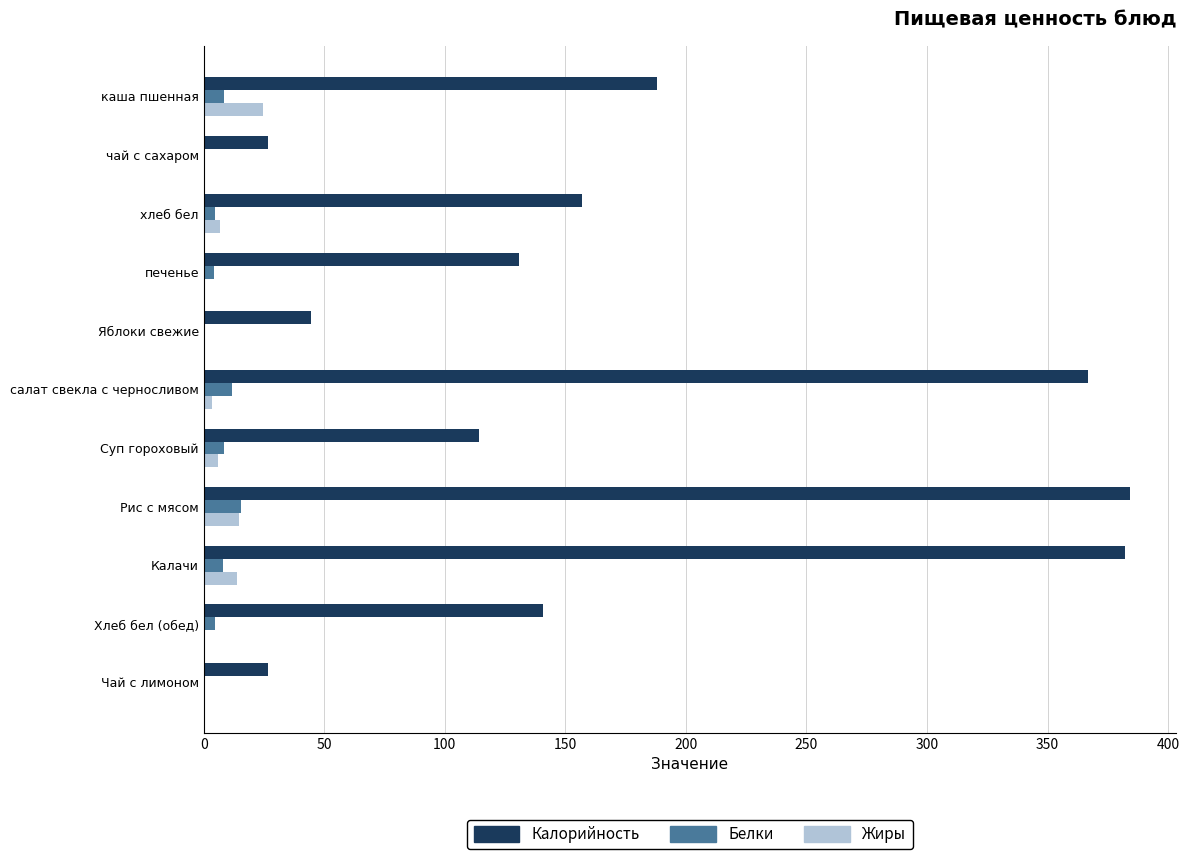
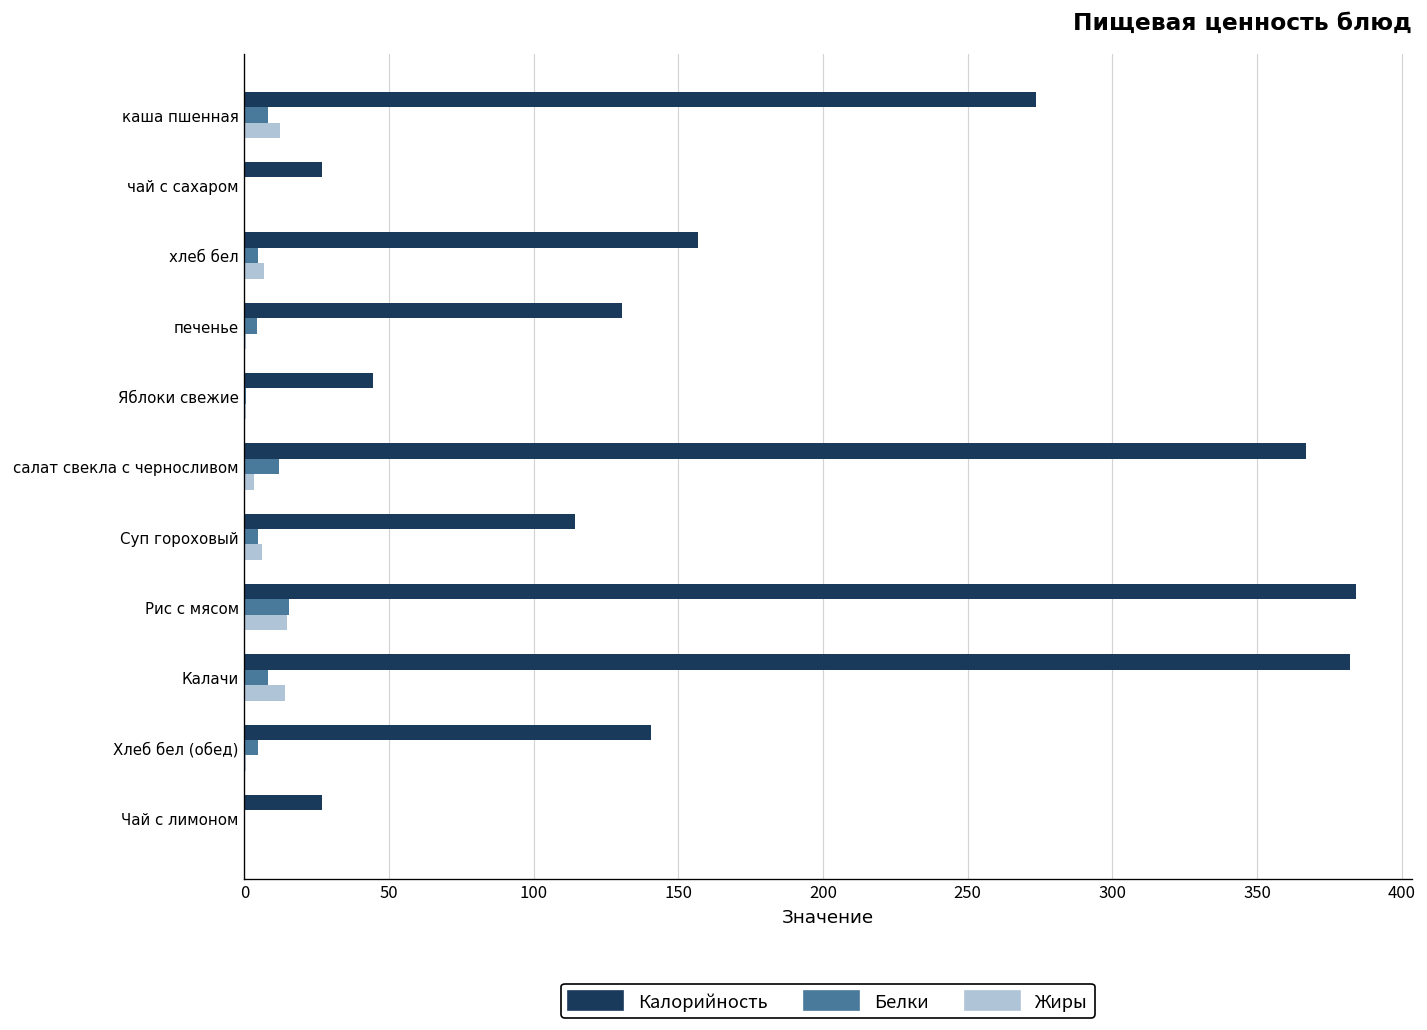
Калорийность, каша пшенная: 188 -> 274
Жиры, каша пшенная: 25 -> 12
Белки, Суп гороховый: 8 -> 5
